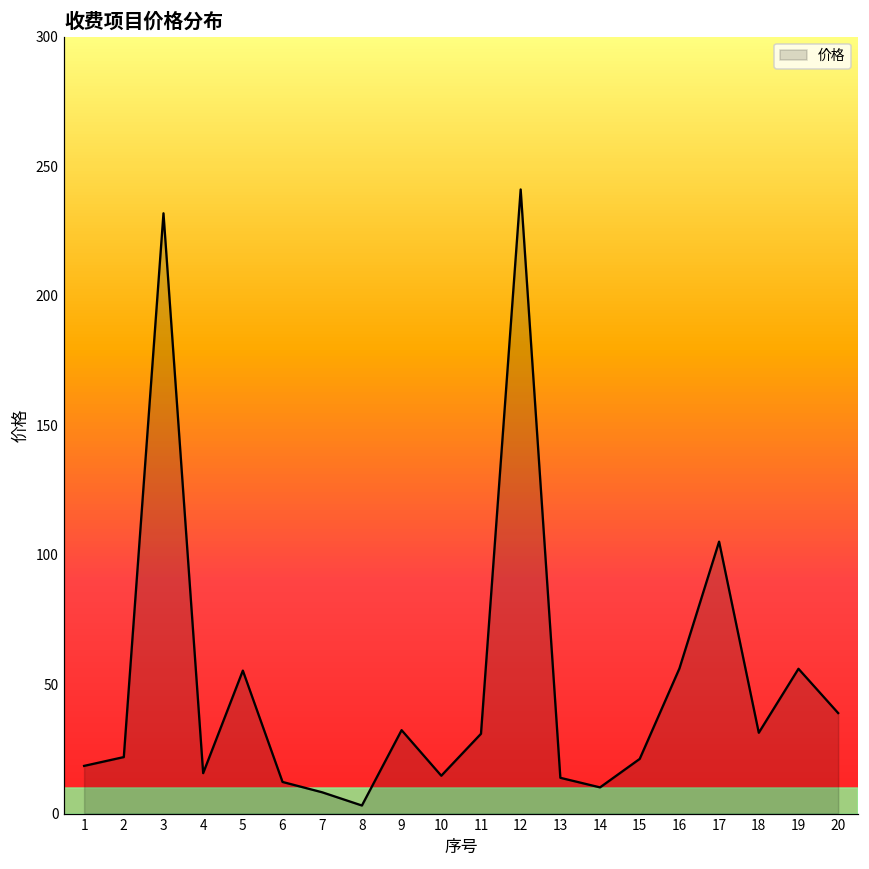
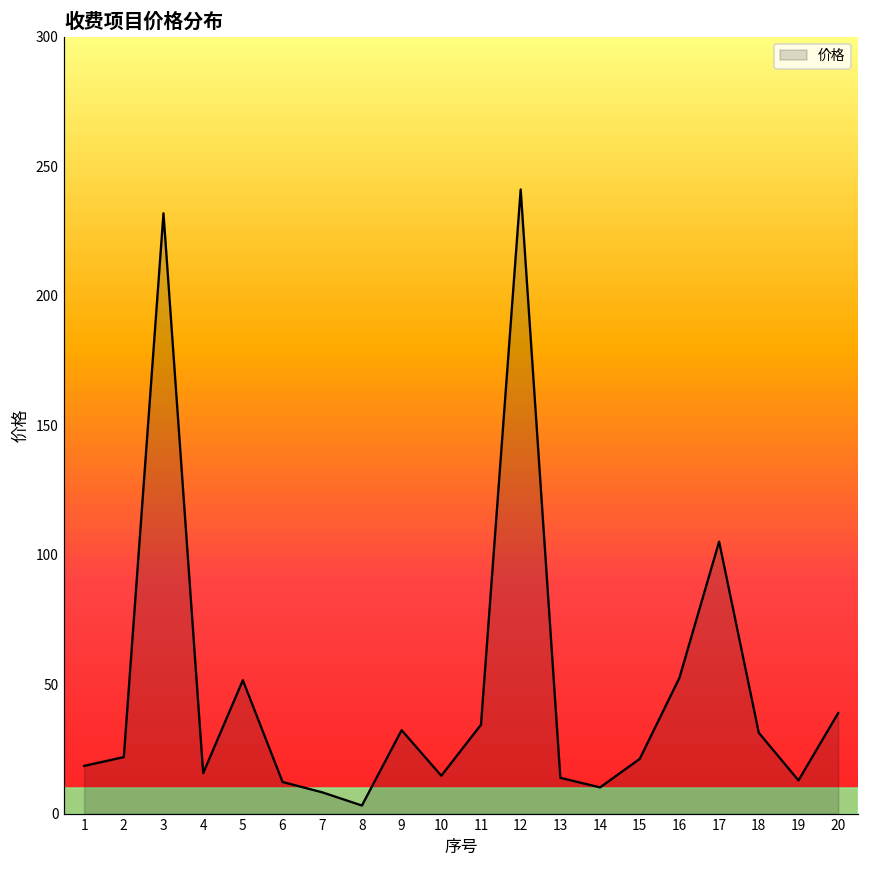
5: 55 -> 52
11: 31 -> 34
16: 56 -> 52
19: 56 -> 13
